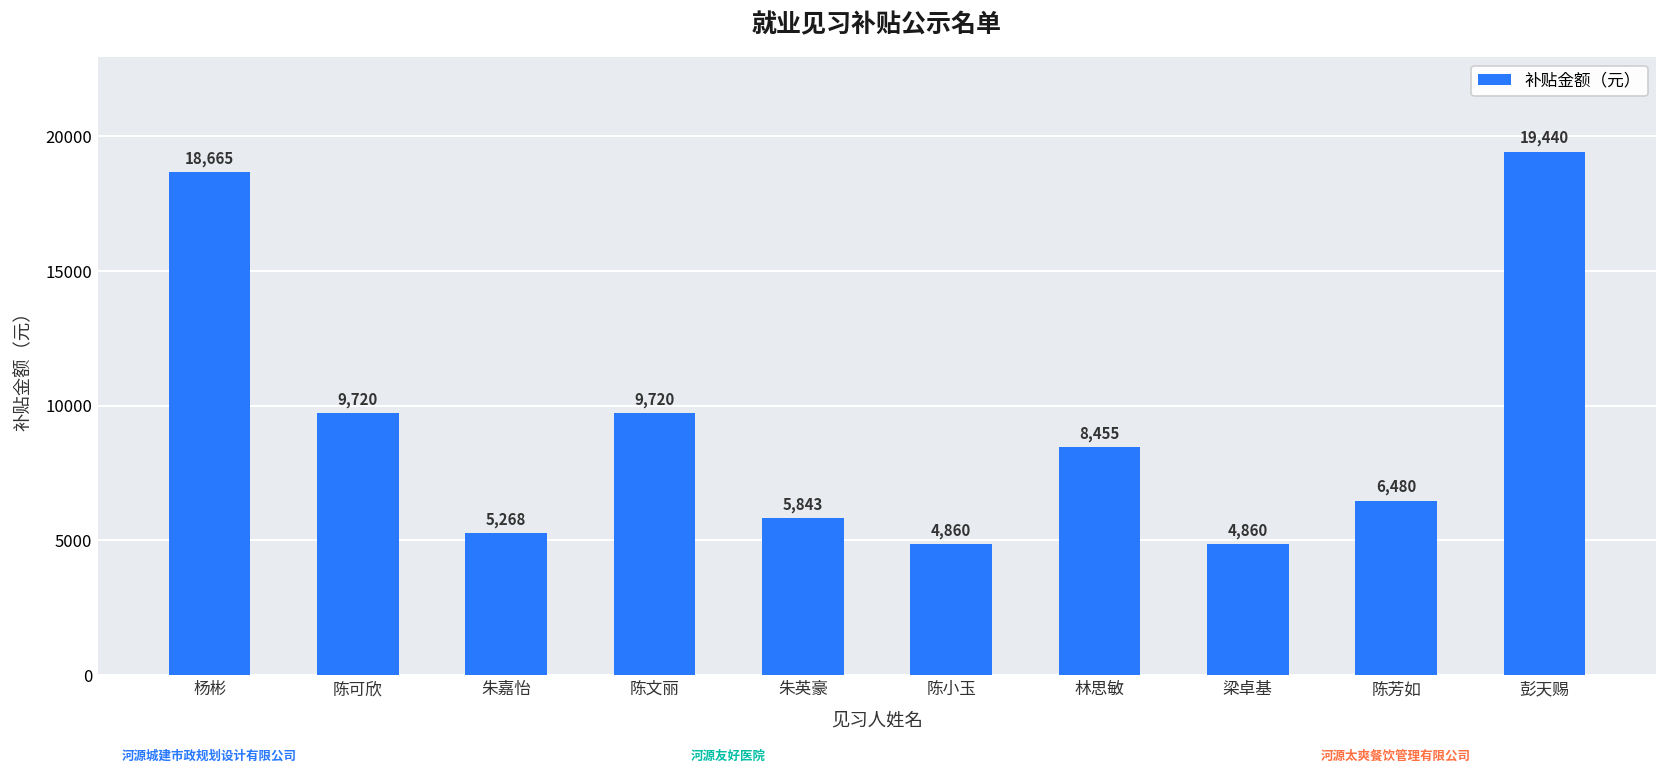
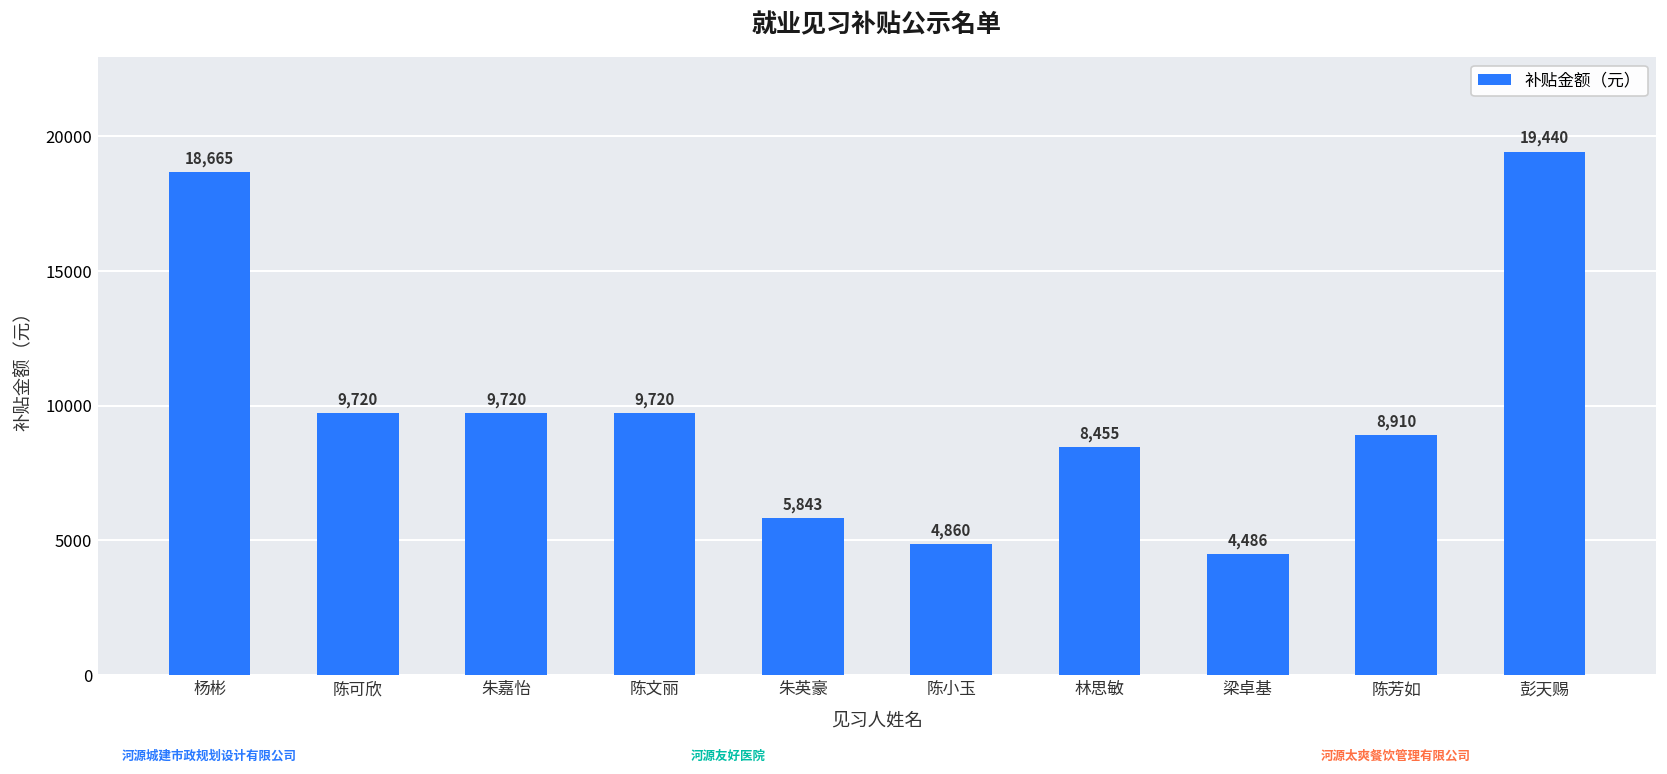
朱嘉怡: 5,268 -> 9,720
梁卓基: 4,860 -> 4,486
陈芳如: 6,480 -> 8,910
